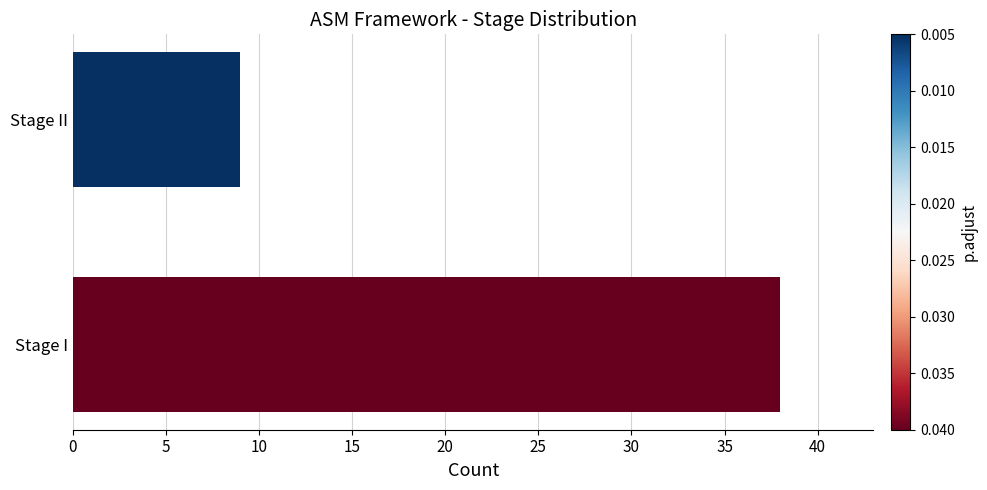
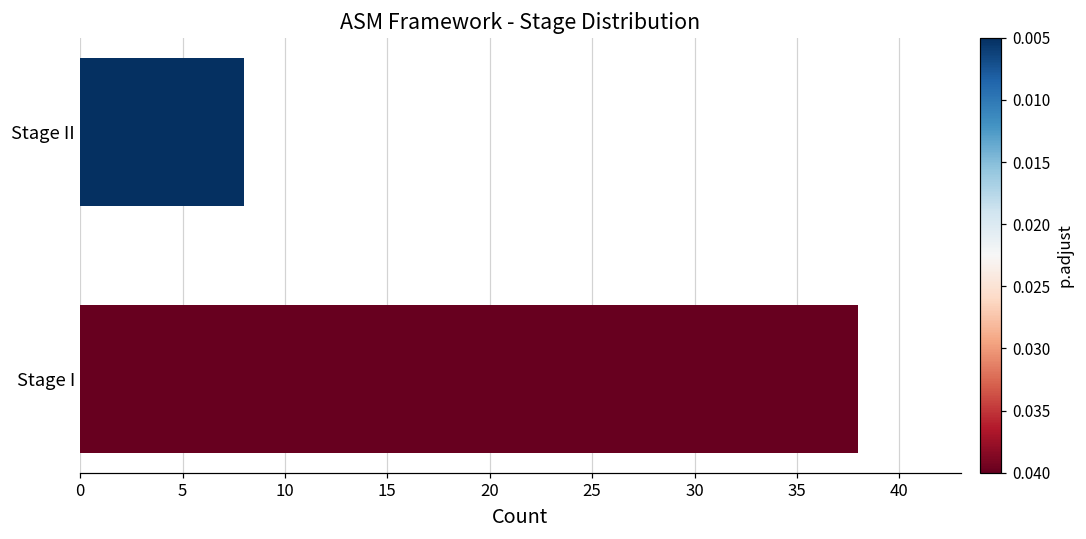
Stage II: 9 -> 8
